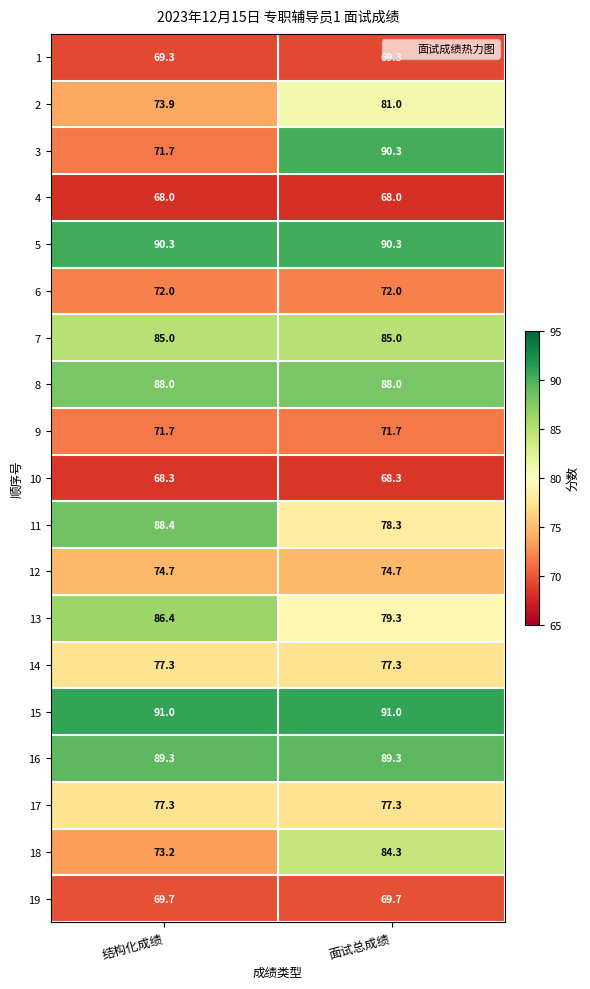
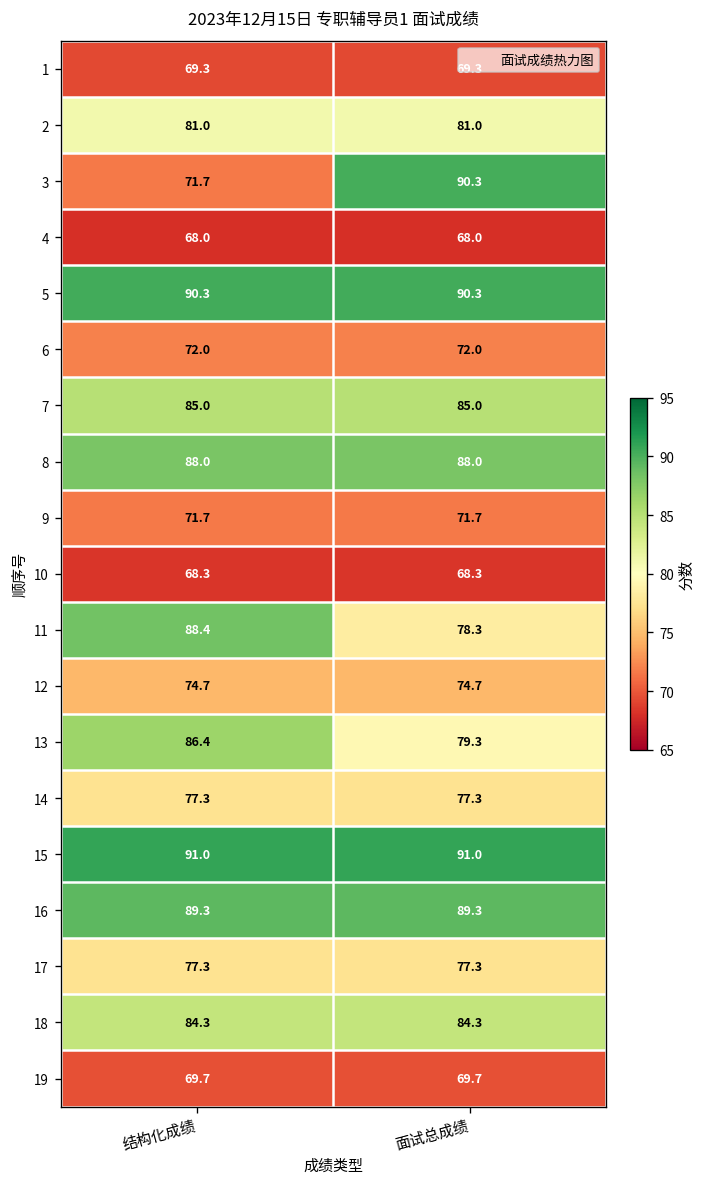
2, 结构化成绩: 73.9 -> 81.0
18, 结构化成绩: 73.2 -> 84.3
